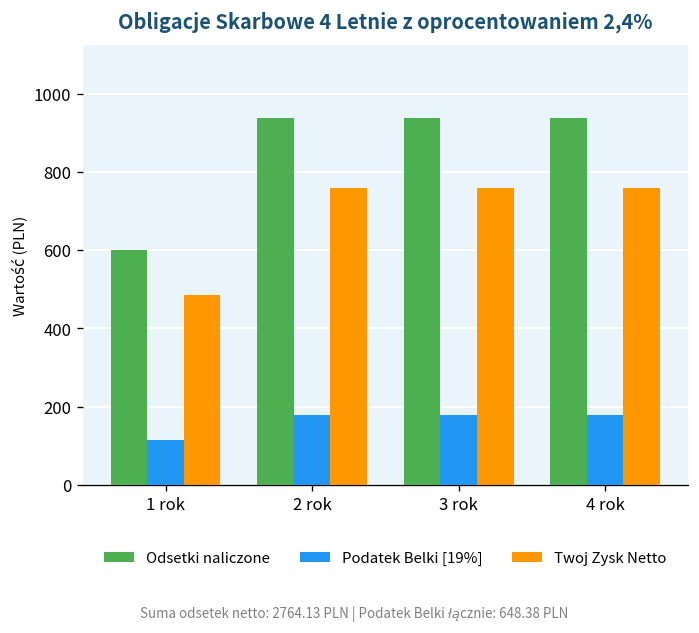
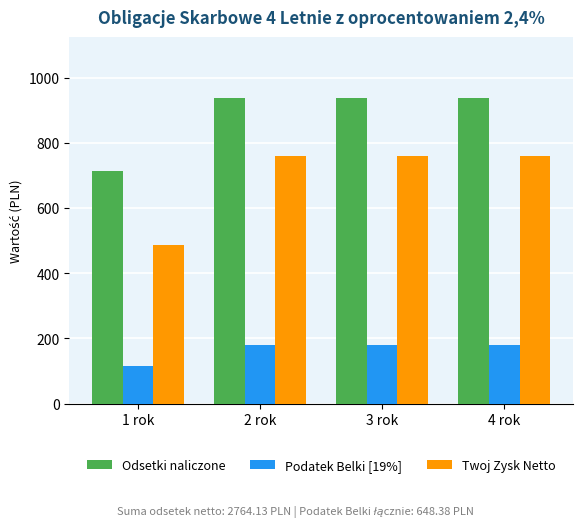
Odsetki naliczone, 1 rok: 600 -> 720
